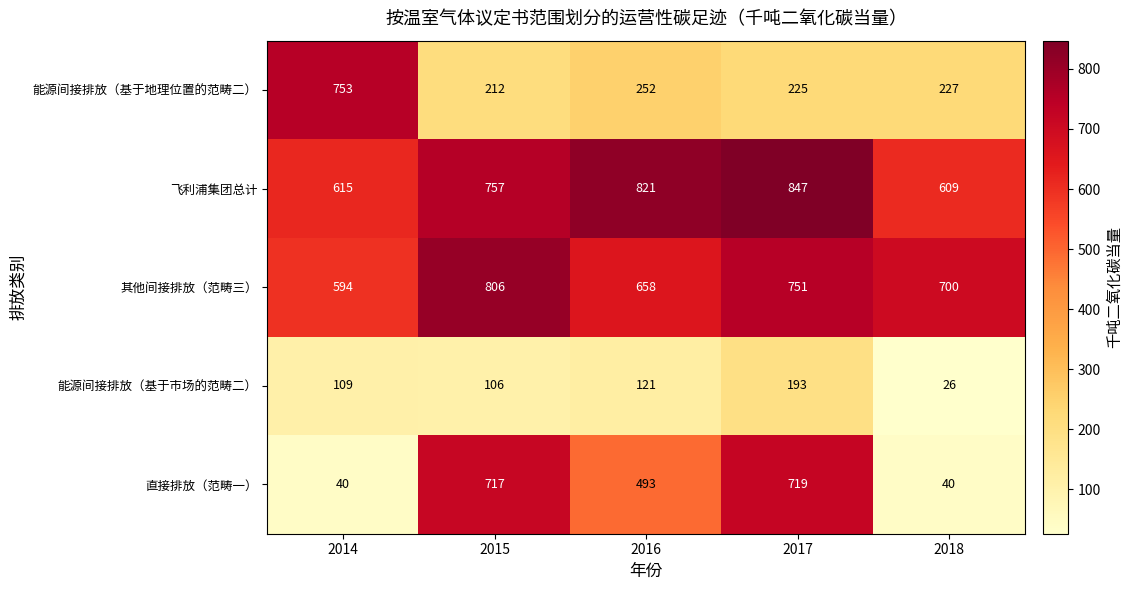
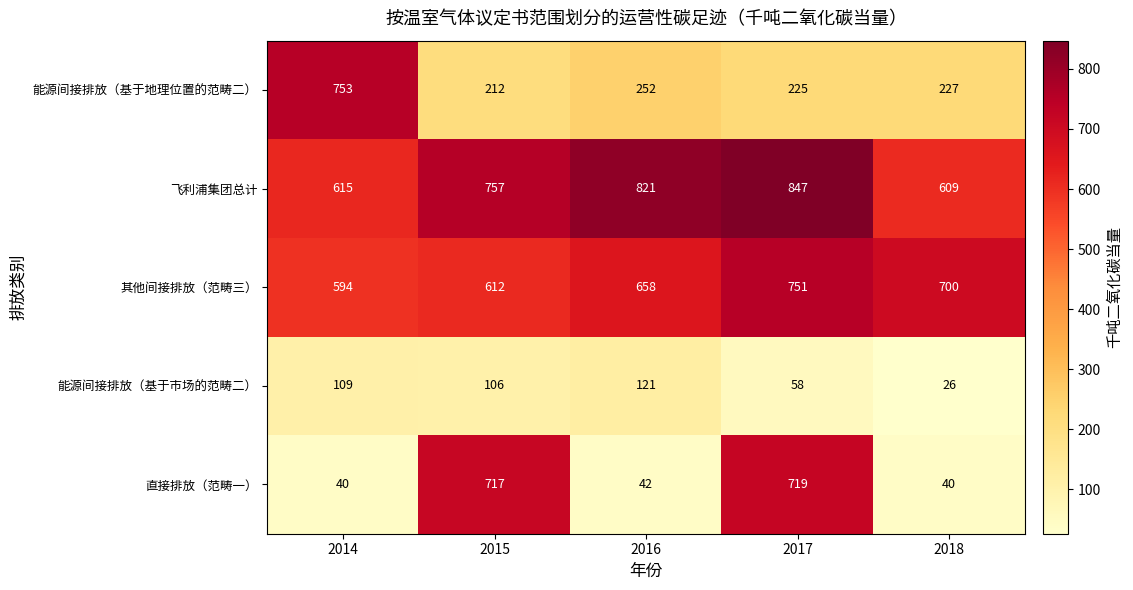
其他间接排放（范畴三）, 2015: 806 -> 612
能源间接排放（基于市场的范畴二）, 2017: 193 -> 58
直接排放（范畴一）, 2016: 493 -> 42
